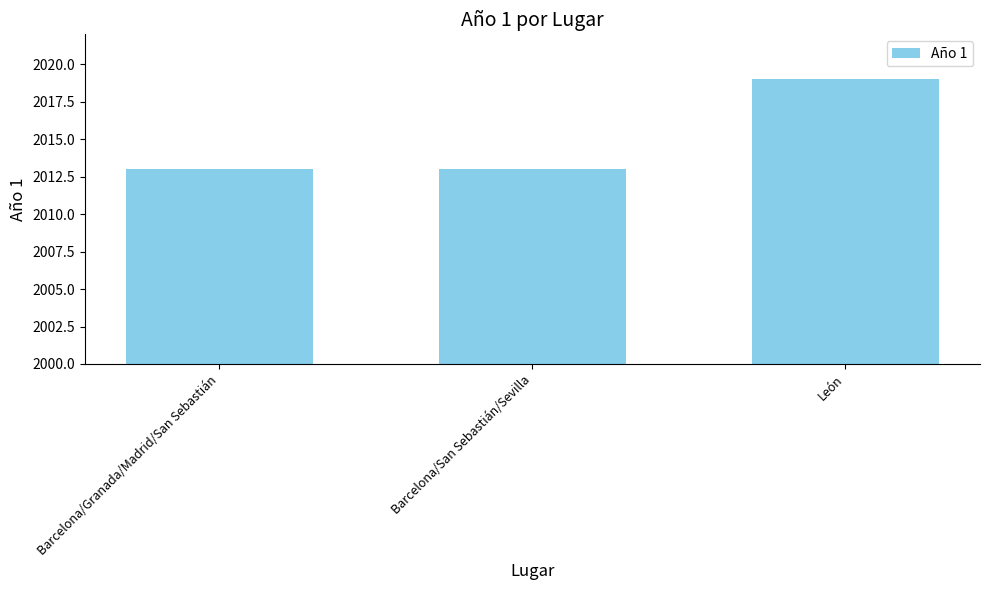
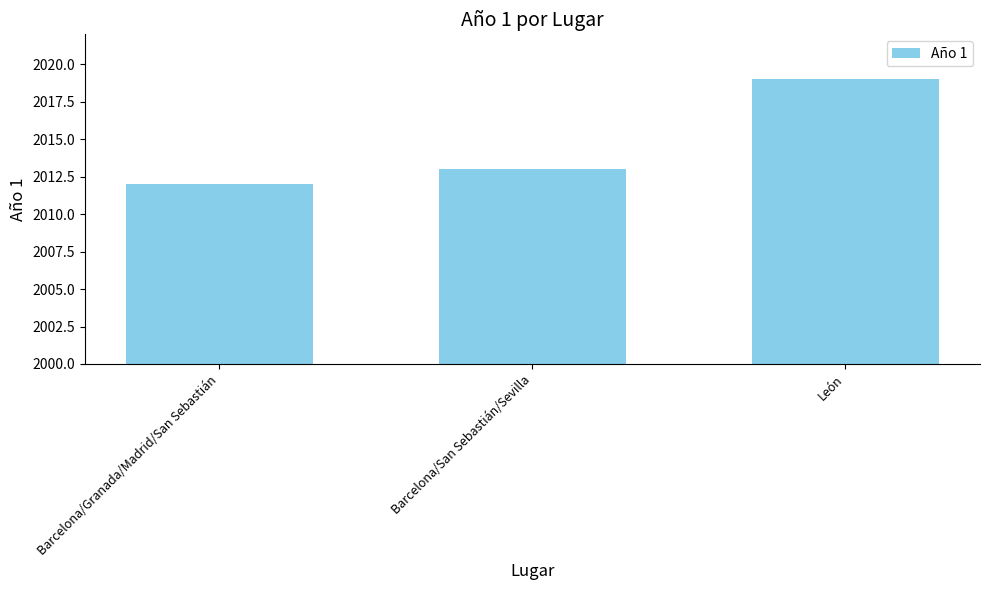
Barcelona/Granada/Madrid/San Sebastián: 2013 -> 2012
